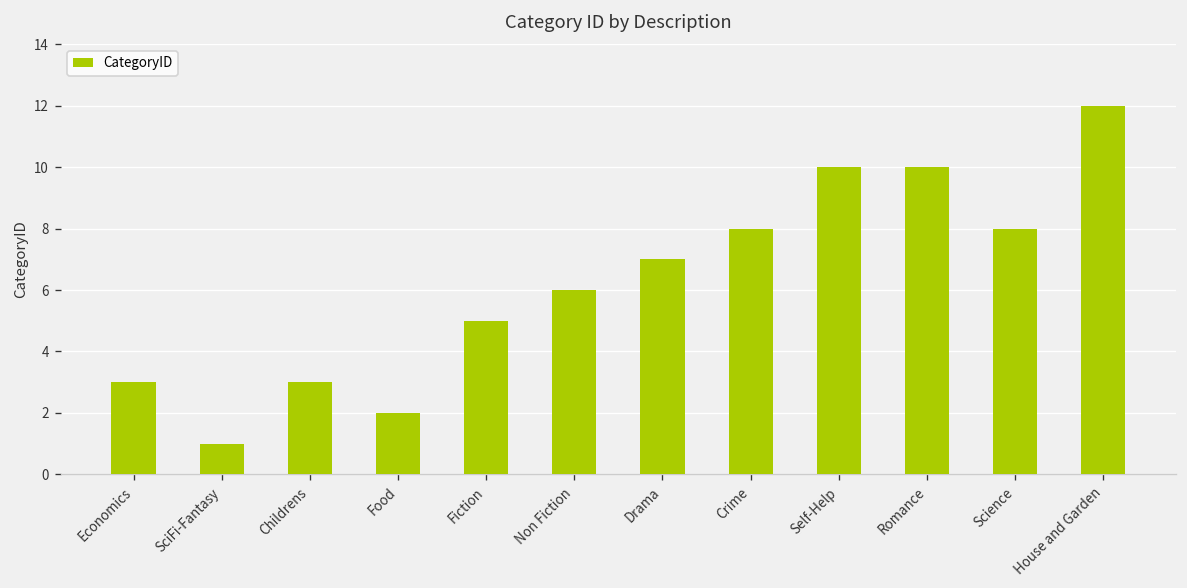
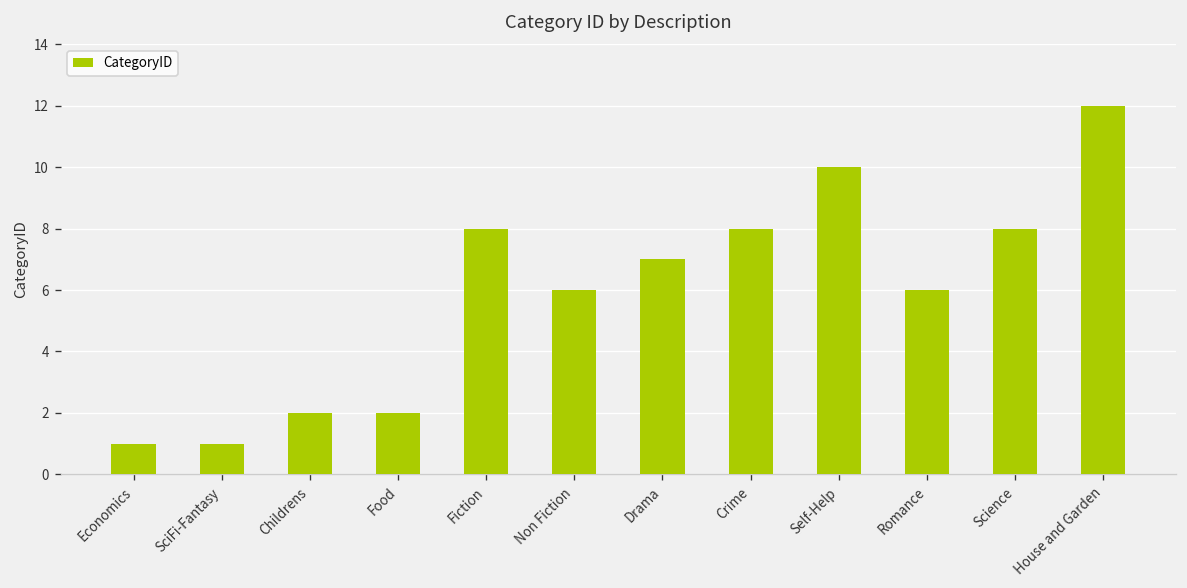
Economics: 3 -> 1
Childrens: 3 -> 2
Fiction: 5 -> 8
Romance: 10 -> 6
